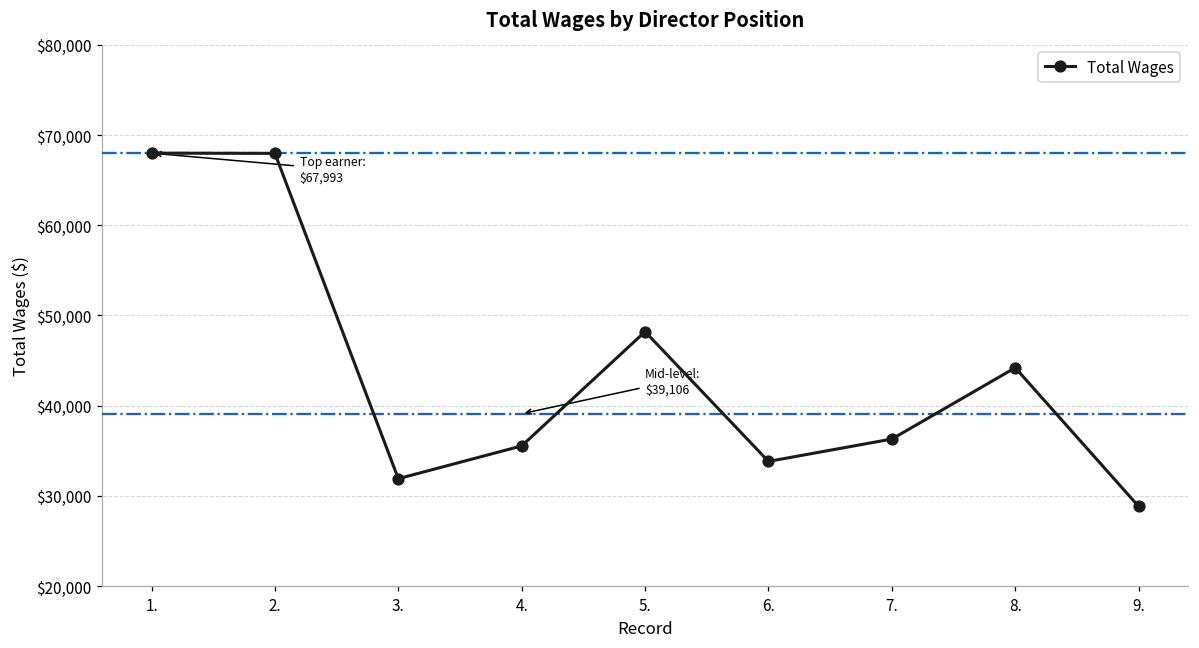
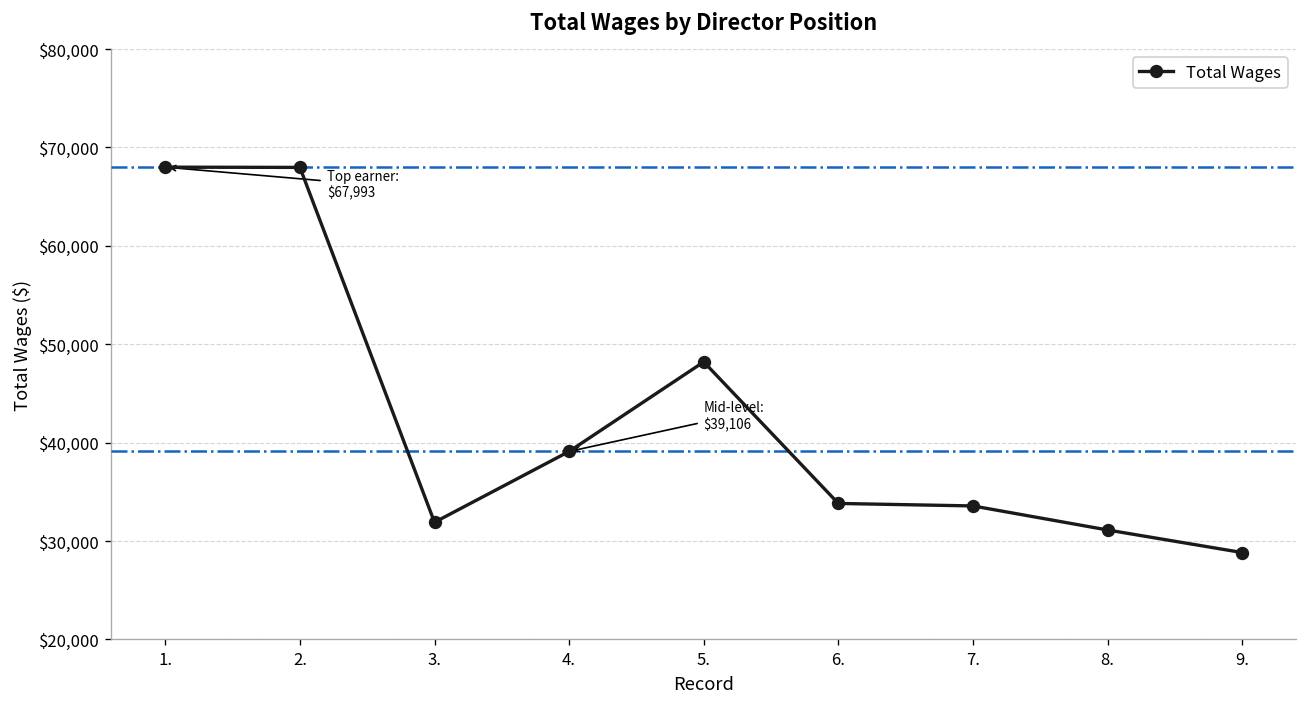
4.: $36,000 -> $39,000
7.: $36,000 -> $34,000
8.: $44,000 -> $31,000
